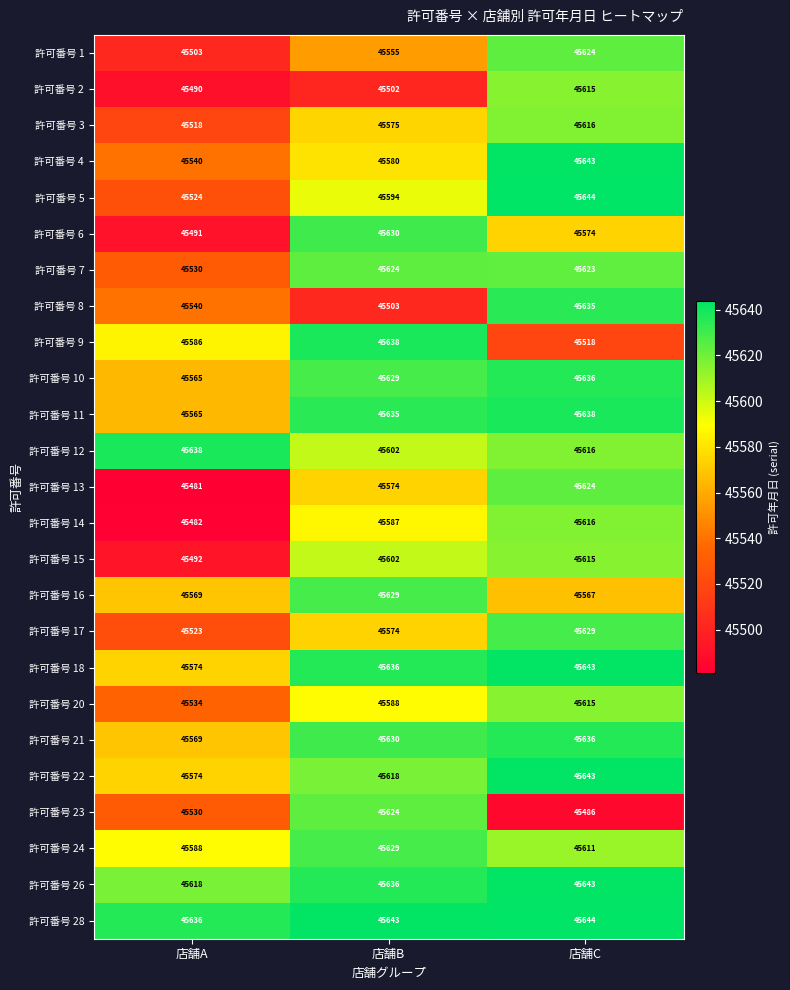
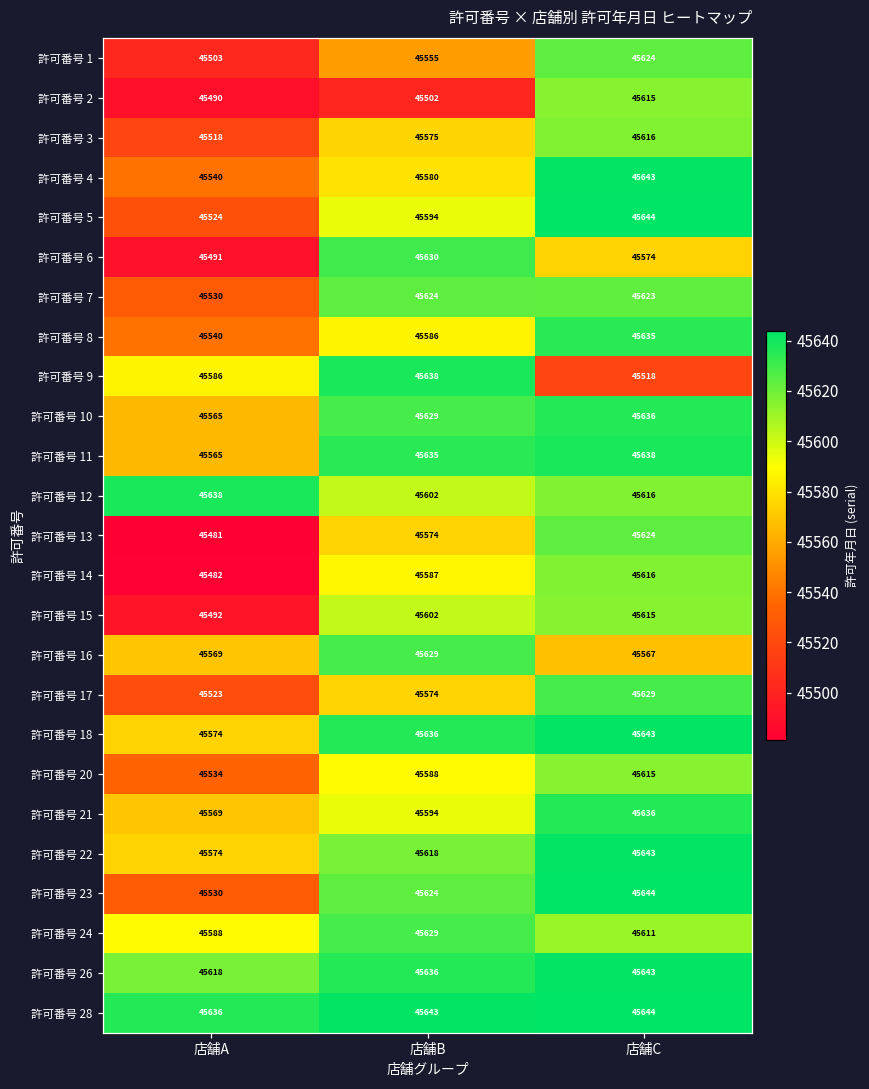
許可番号 8, 店舗B: 45503 -> 45586
許可番号 21, 店舗B: 45630 -> 45594
許可番号 23, 店舗C: 45486 -> 45644
